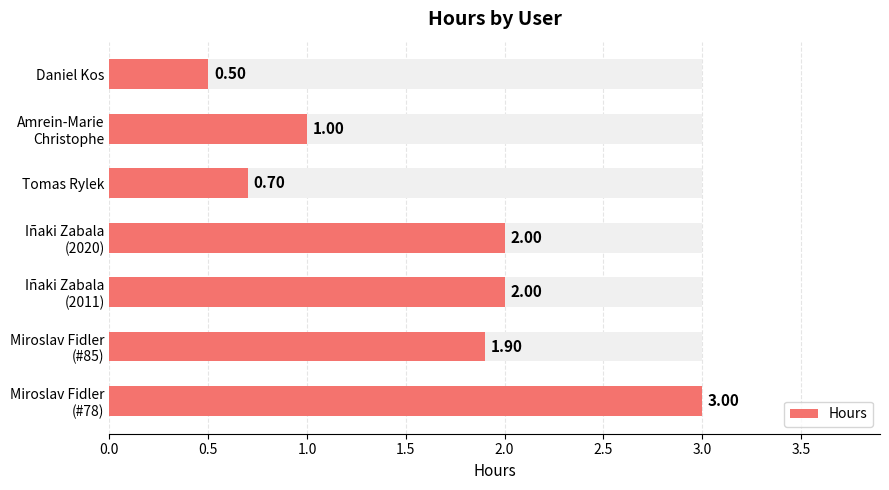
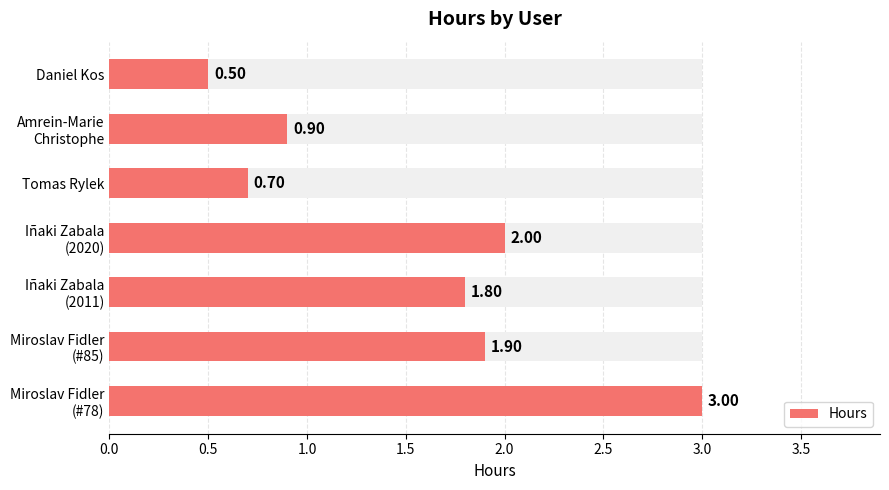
Hours, Amrein-Marie Christophe: 1.00 -> 0.90
Hours, Iñaki Zabala (2011): 2.00 -> 1.80
